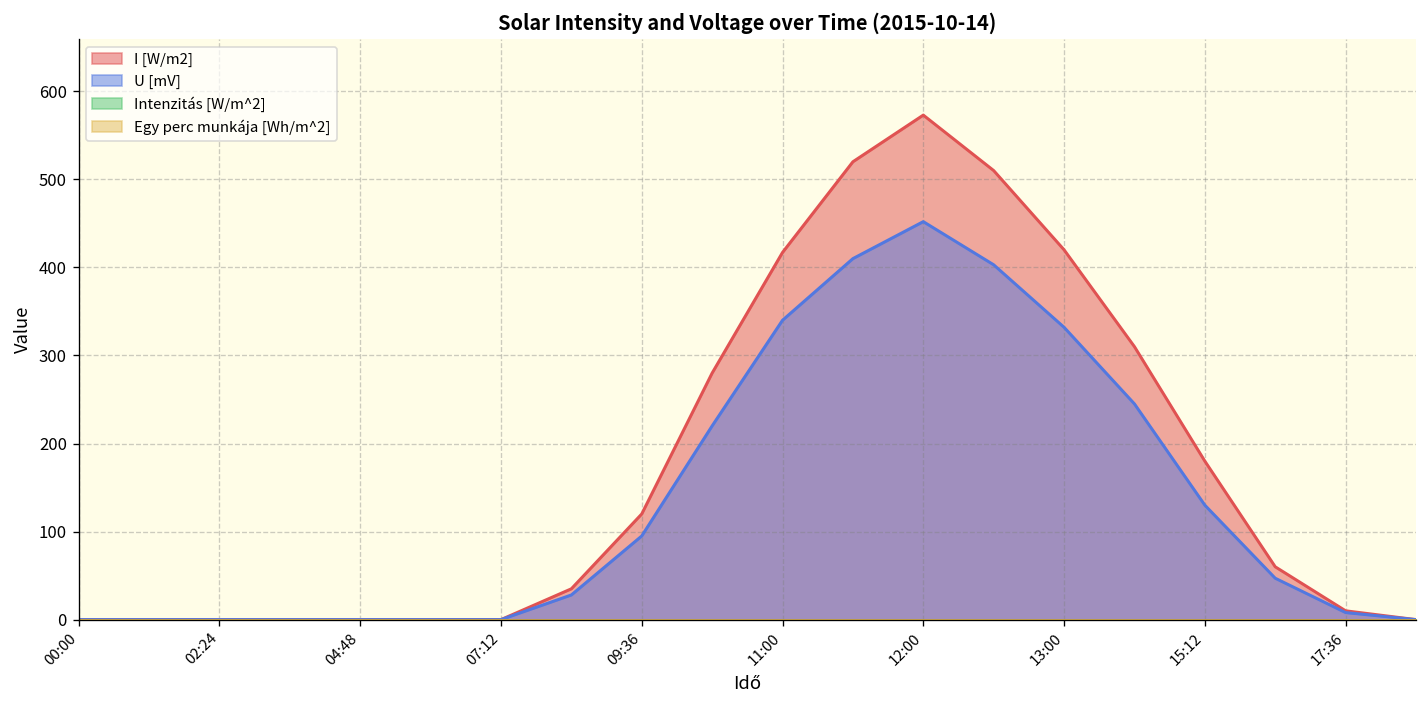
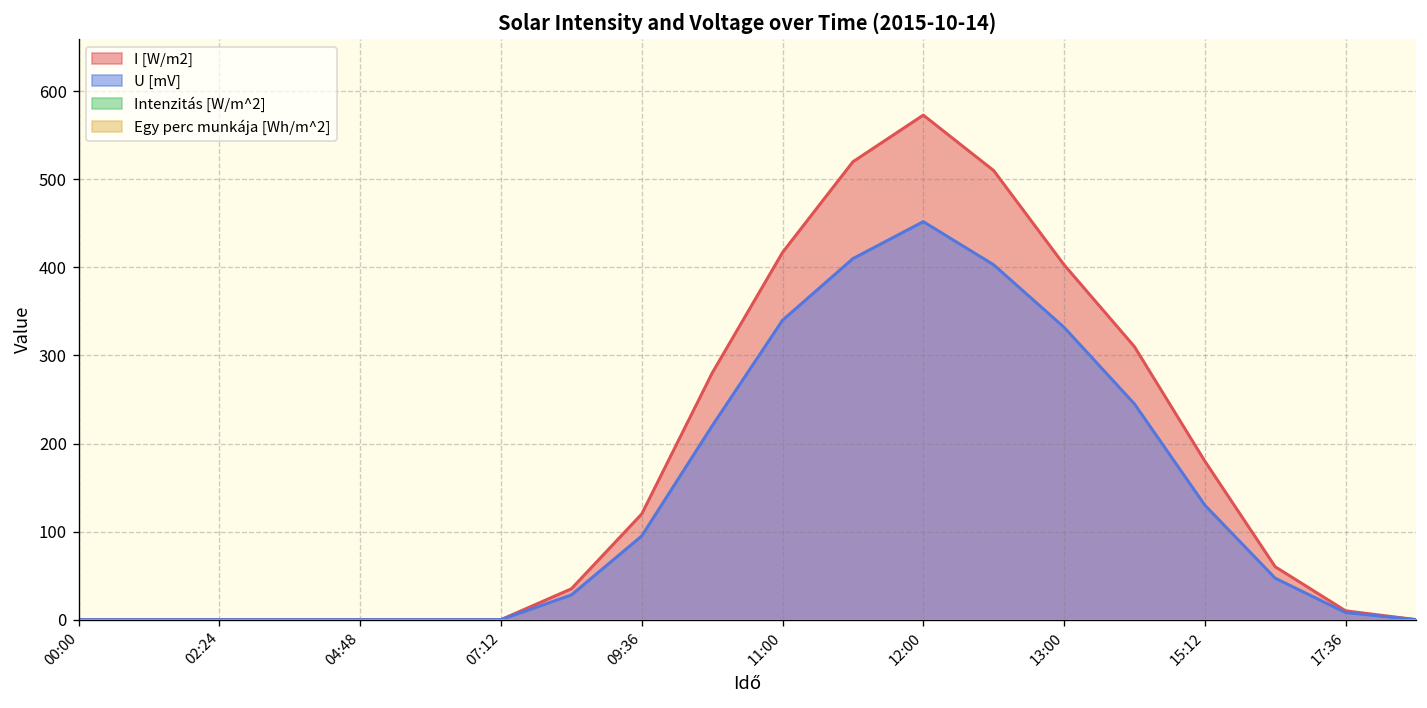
I [W/m2], 13:00: 420 -> 400
